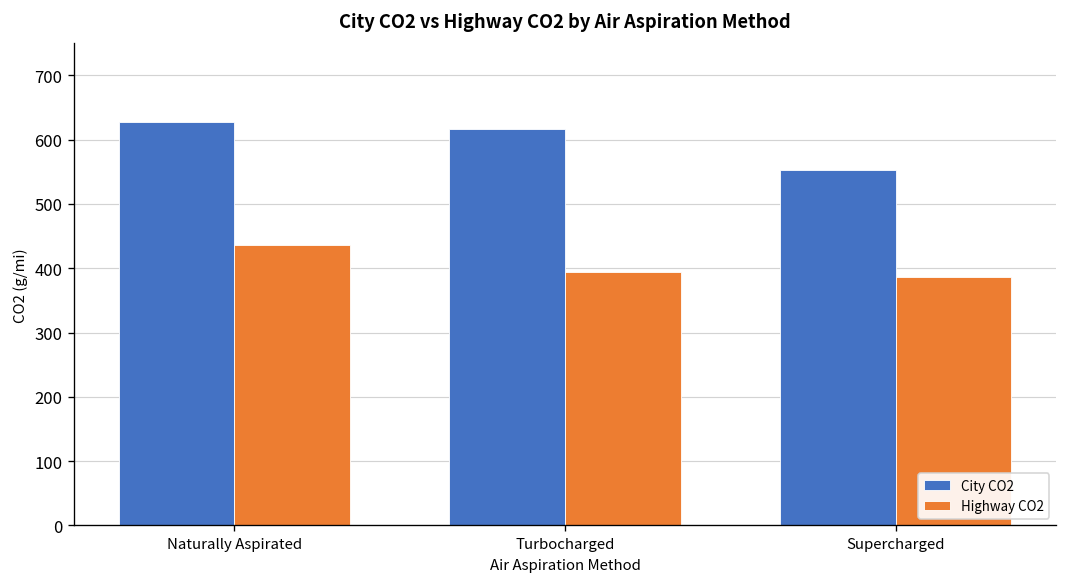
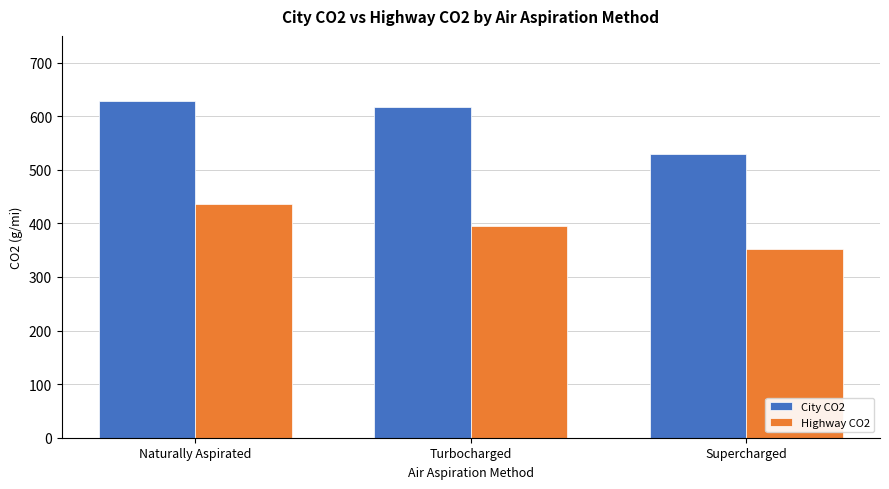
City CO2, Supercharged: 550 -> 530
Highway CO2, Supercharged: 390 -> 350
